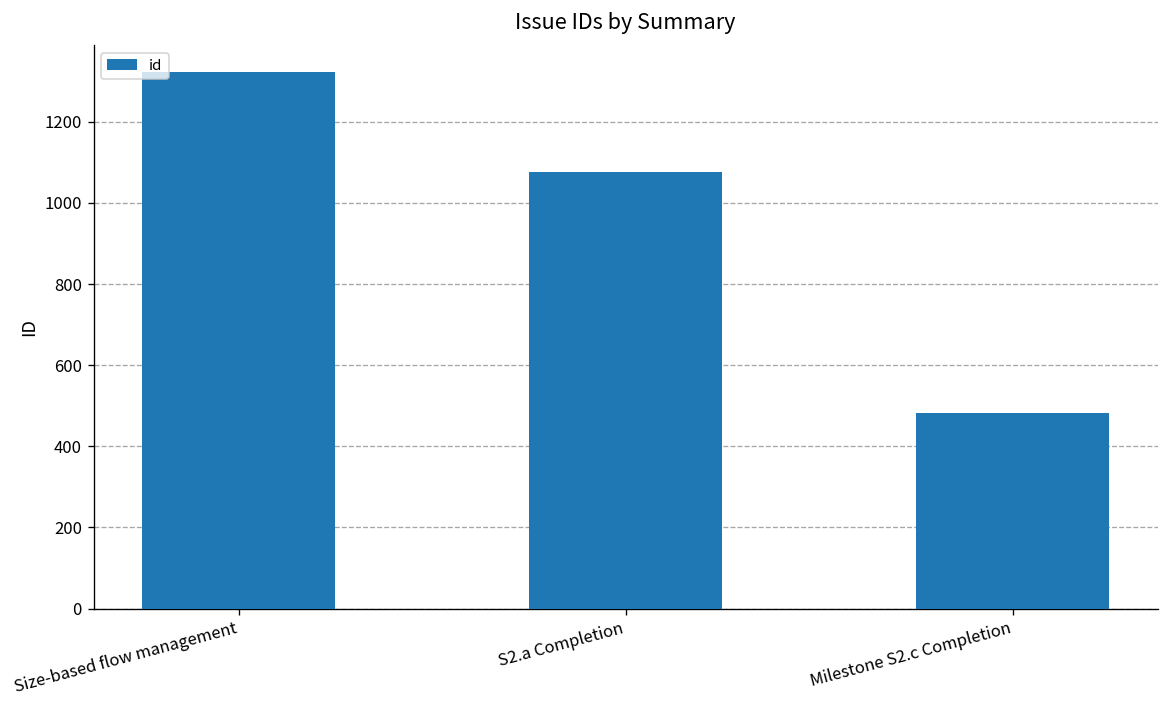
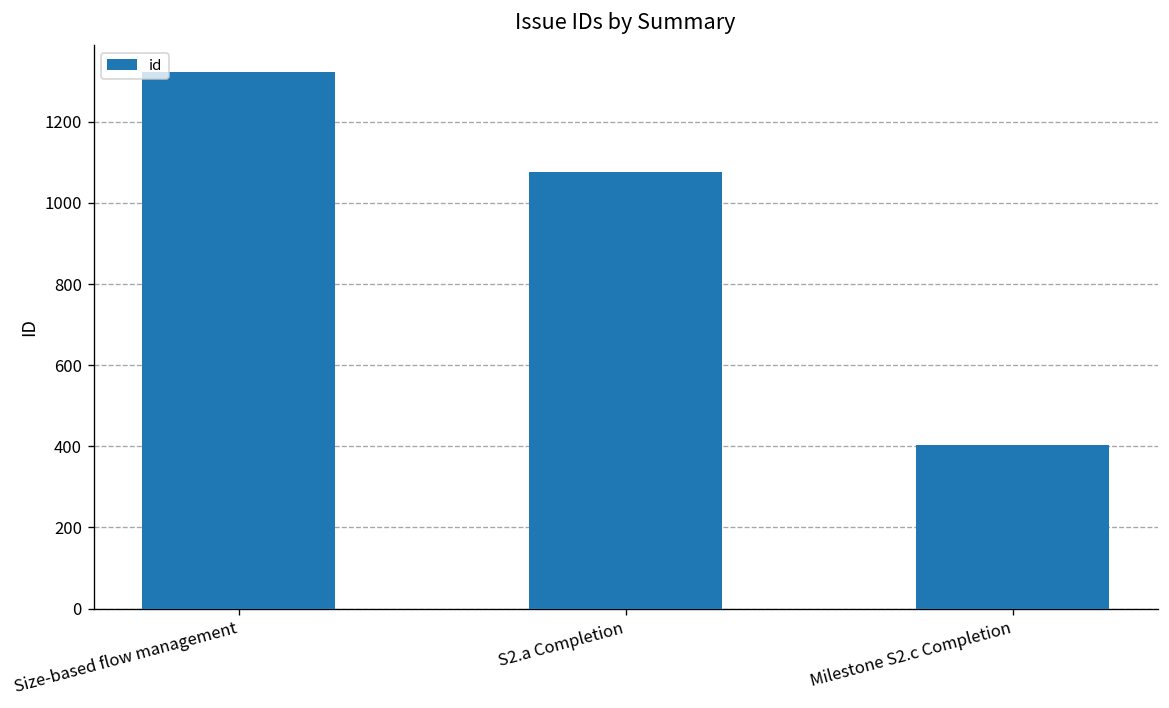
Milestone S2.c Completion: 480 -> 400
